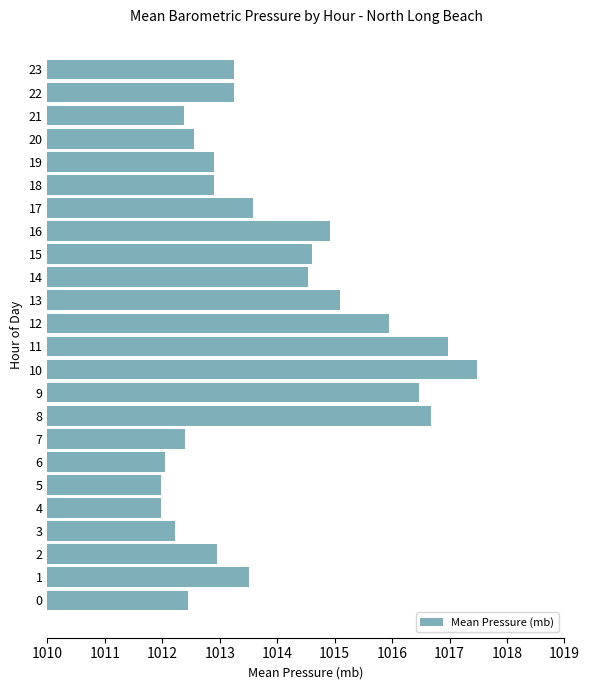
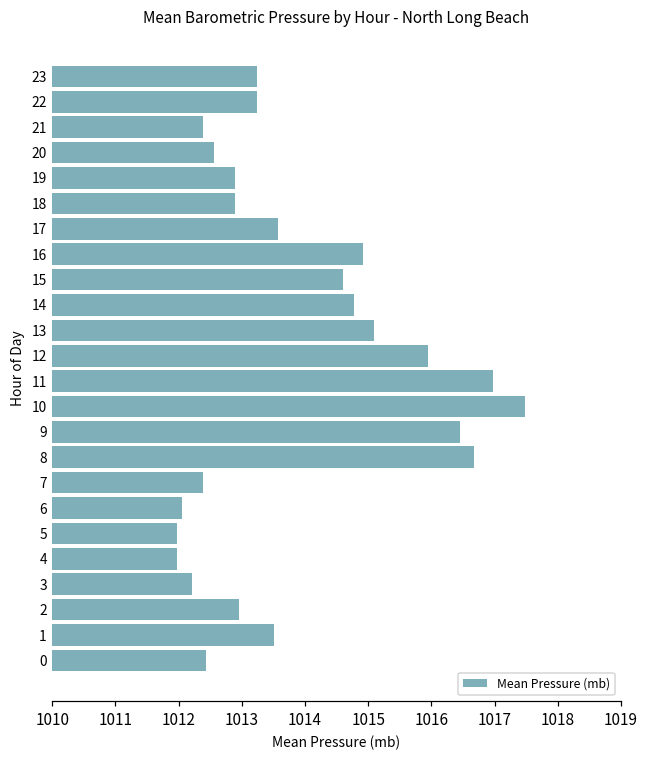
14: 1014.5 -> 1014.8
